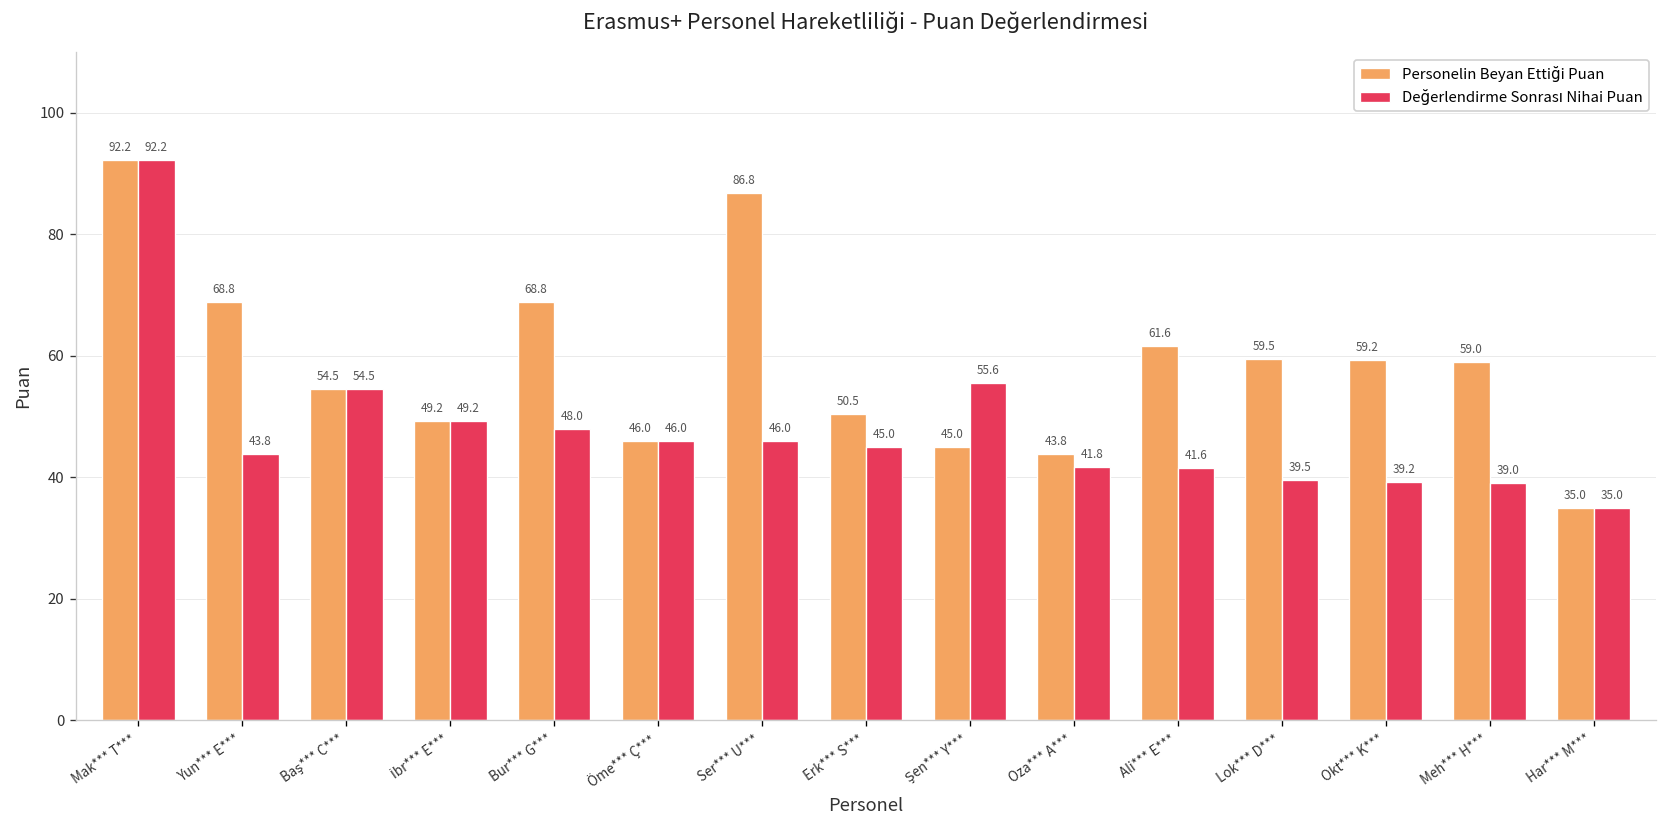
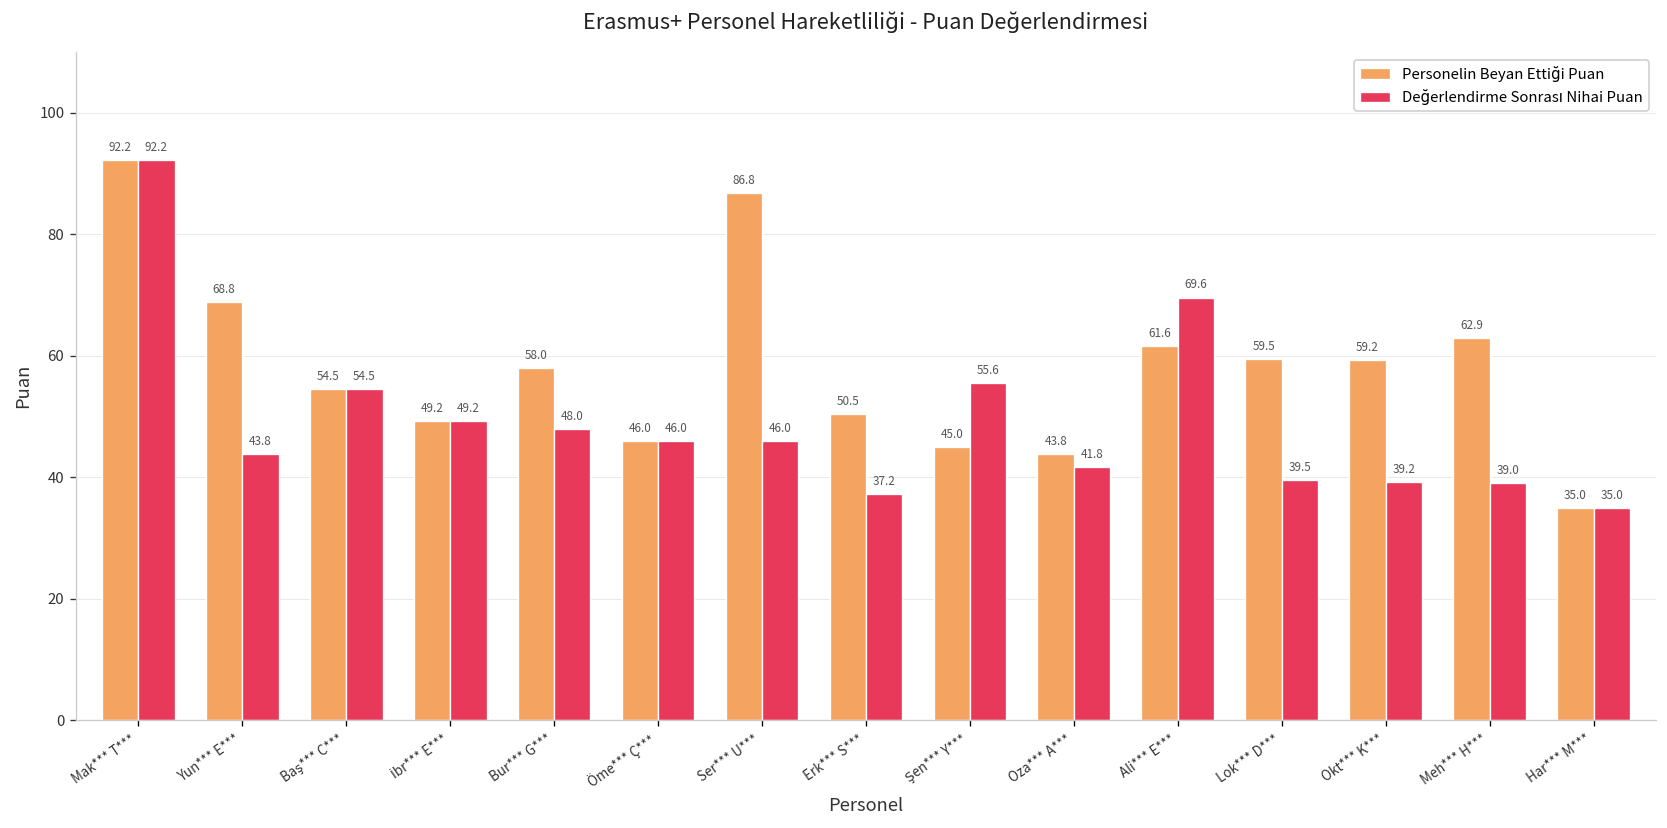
Personelin Beyan Ettiği Puan, Bur*** G***: 68.8 -> 58.0
Değerlendirme Sonrası Nihai Puan, Erk*** S***: 45.0 -> 37.2
Değerlendirme Sonrası Nihai Puan, Ali*** E***: 41.6 -> 69.6
Personelin Beyan Ettiği Puan, Meh*** H***: 59.0 -> 62.9
